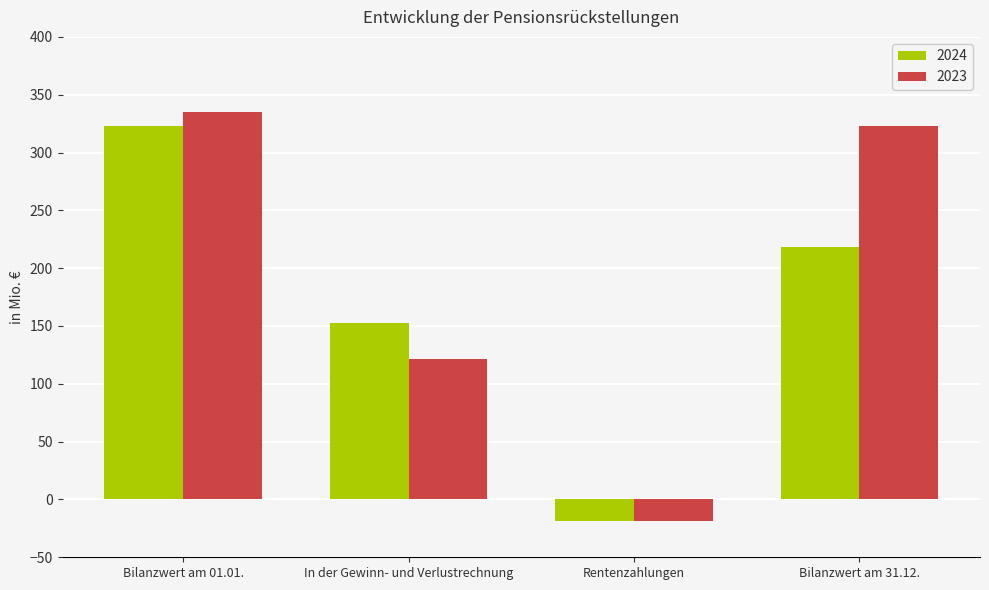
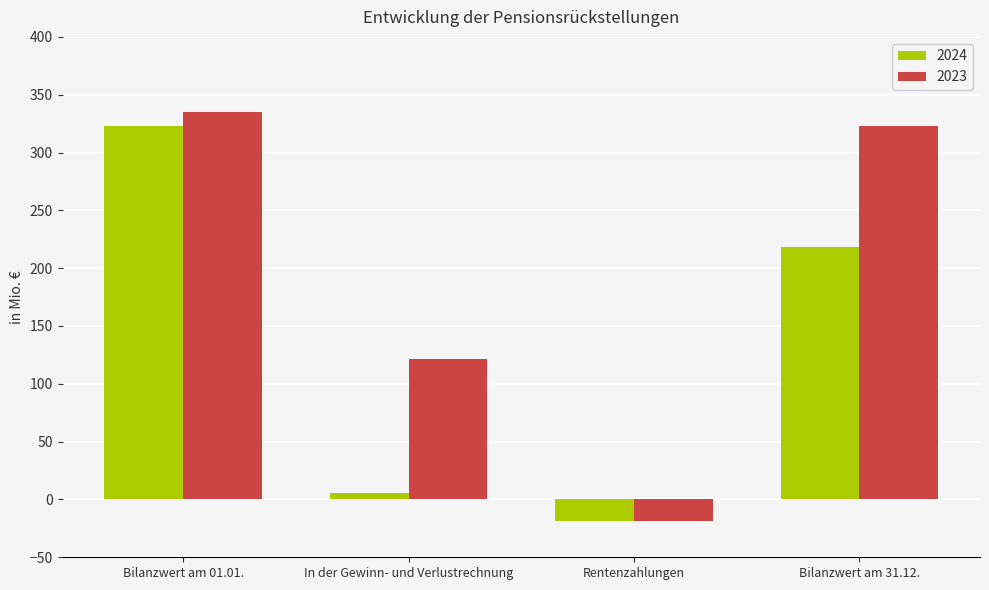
2024, In der Gewinn- und Verlustrechnung: 153 -> 6
